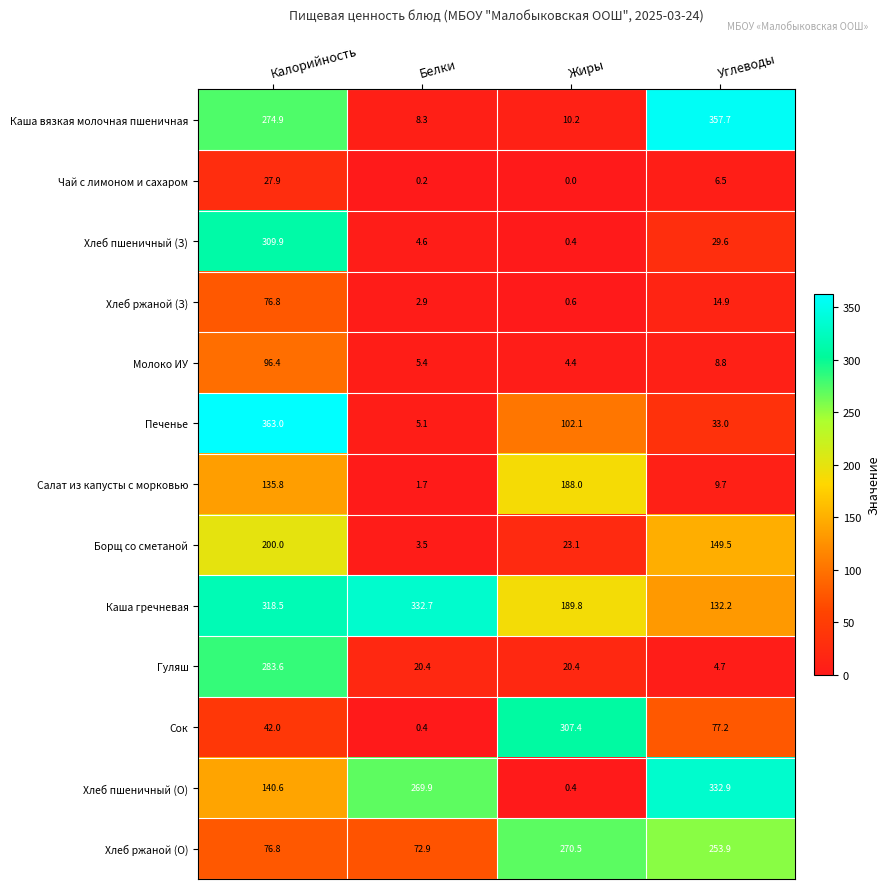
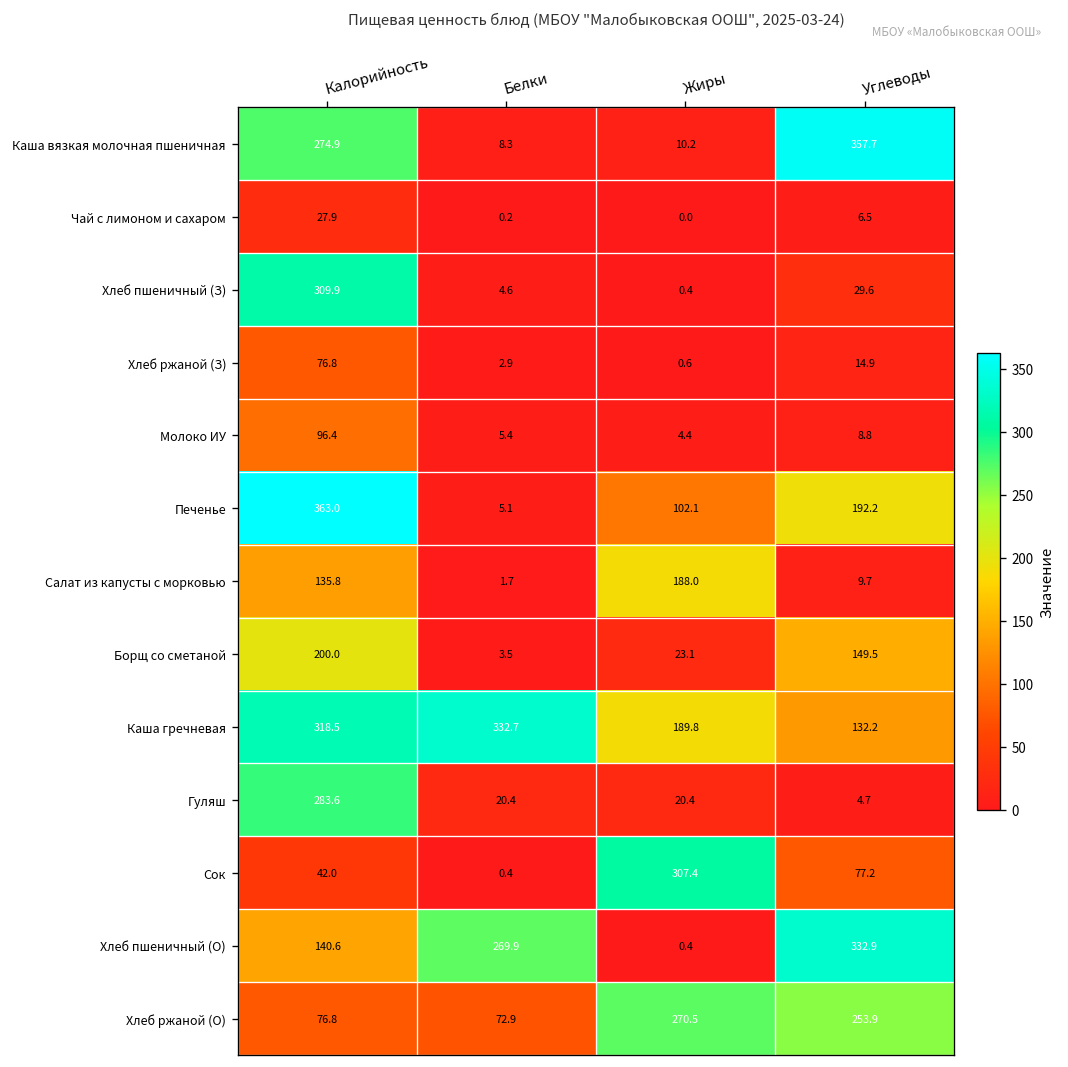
Печенье, Углеводы: 33.0 -> 192.2
